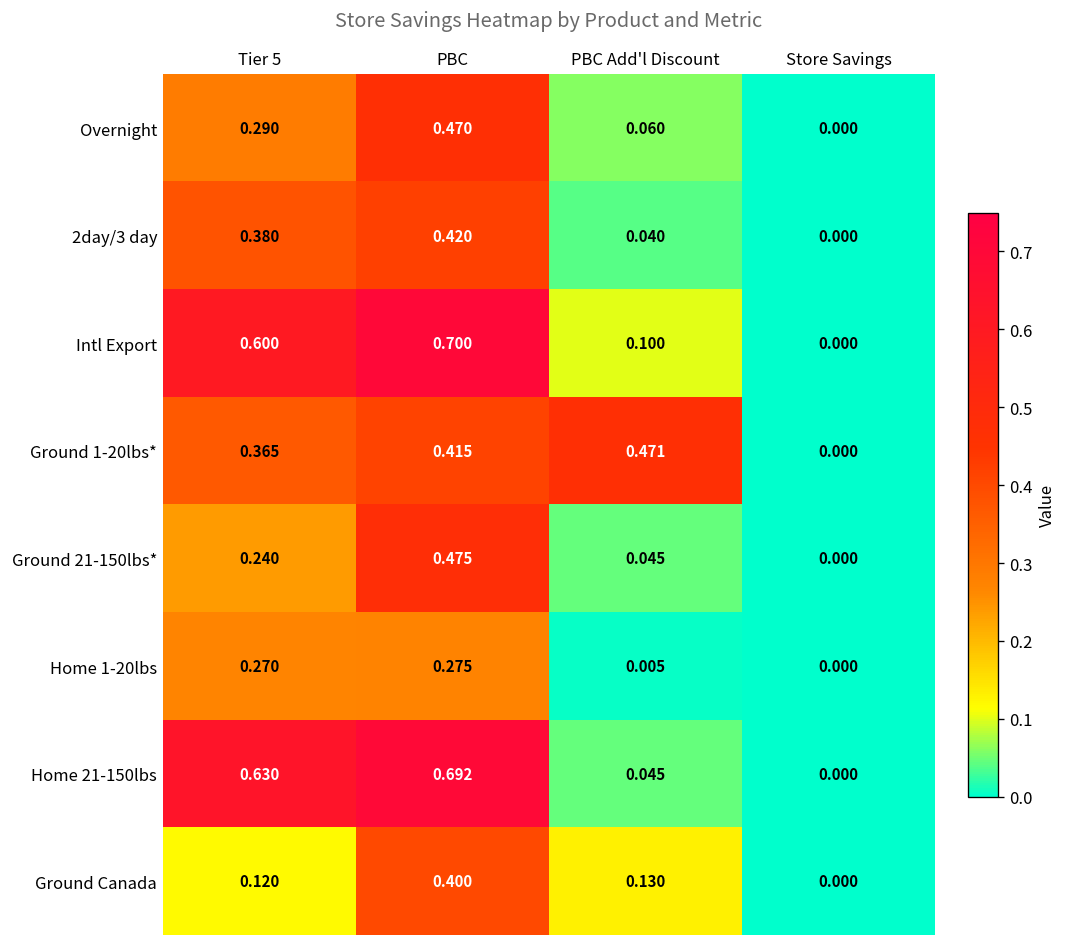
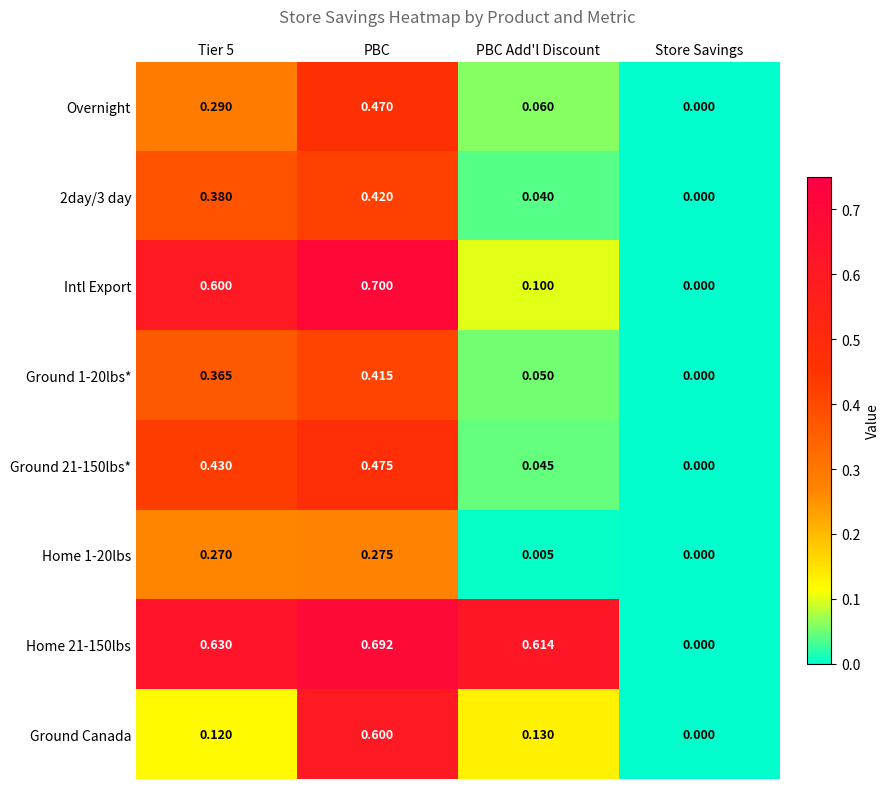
Ground 1-20lbs*, PBC Add'l Discount: 0.471 -> 0.050
Ground 21-150lbs*, Tier 5: 0.240 -> 0.430
Home 21-150lbs, PBC Add'l Discount: 0.045 -> 0.614
Ground Canada, PBC: 0.400 -> 0.600
